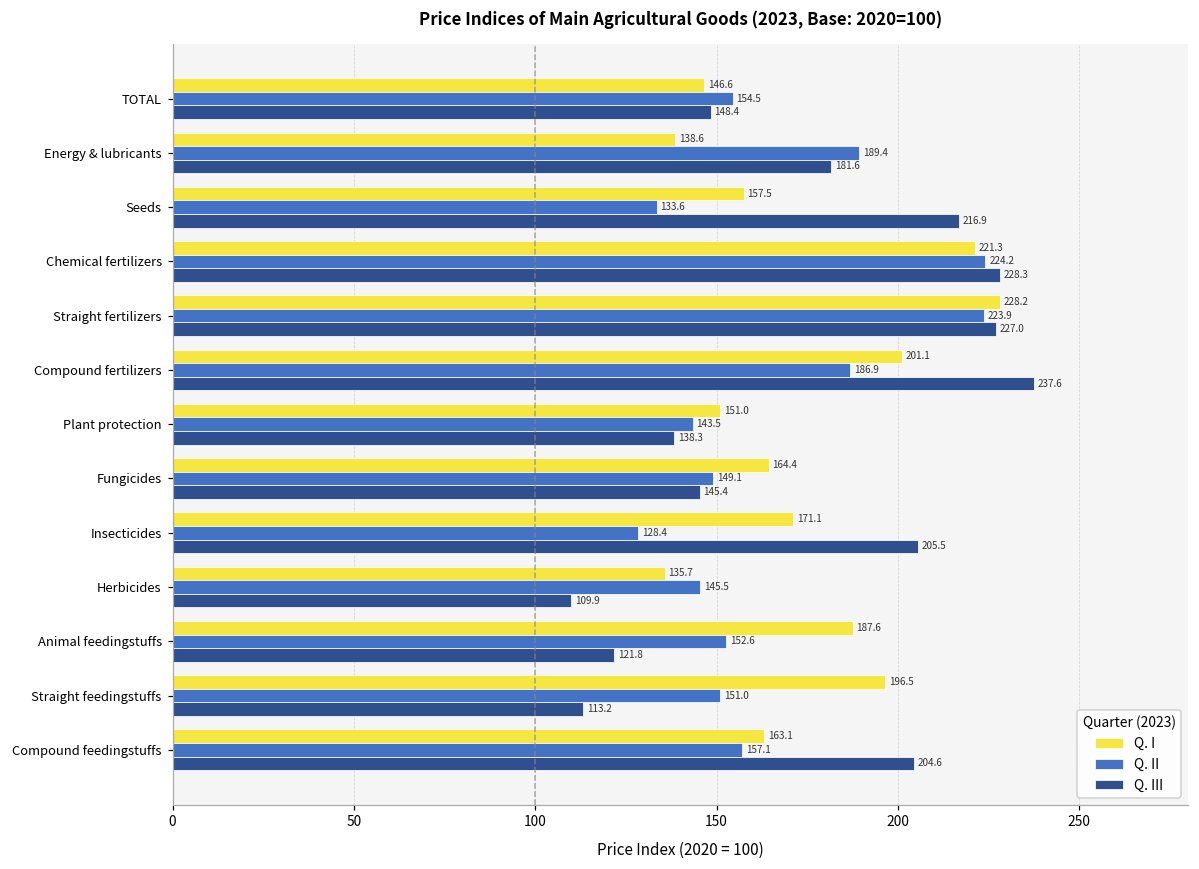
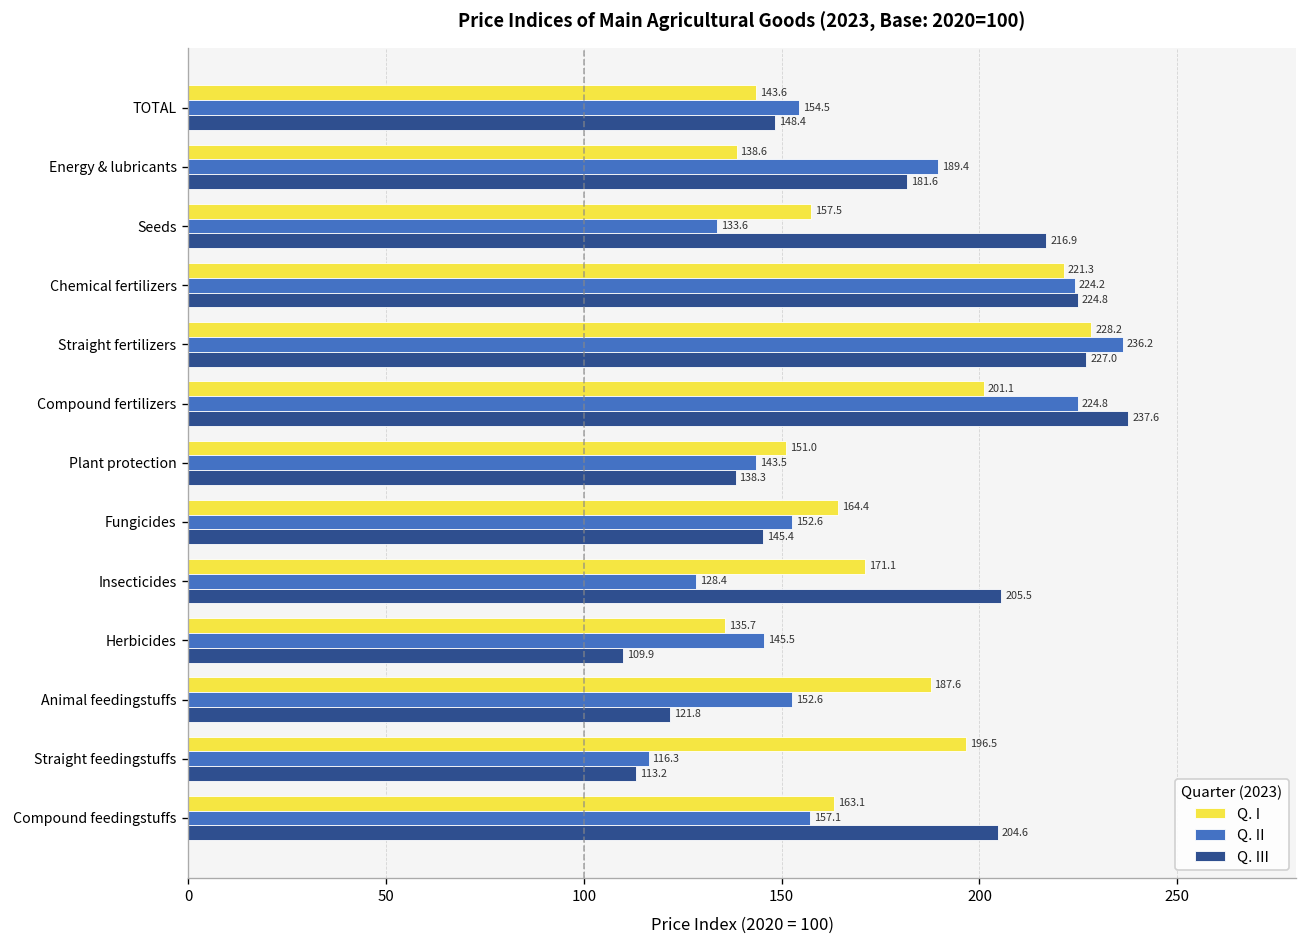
Q. I, TOTAL: 146.6 -> 143.6
Q. III, Chemical fertilizers: 228.3 -> 224.8
Q. II, Straight fertilizers: 223.9 -> 236.2
Q. II, Compound fertilizers: 186.9 -> 224.8
Q. II, Fungicides: 149.1 -> 152.6
Q. II, Straight feedingstuffs: 151.0 -> 116.3
